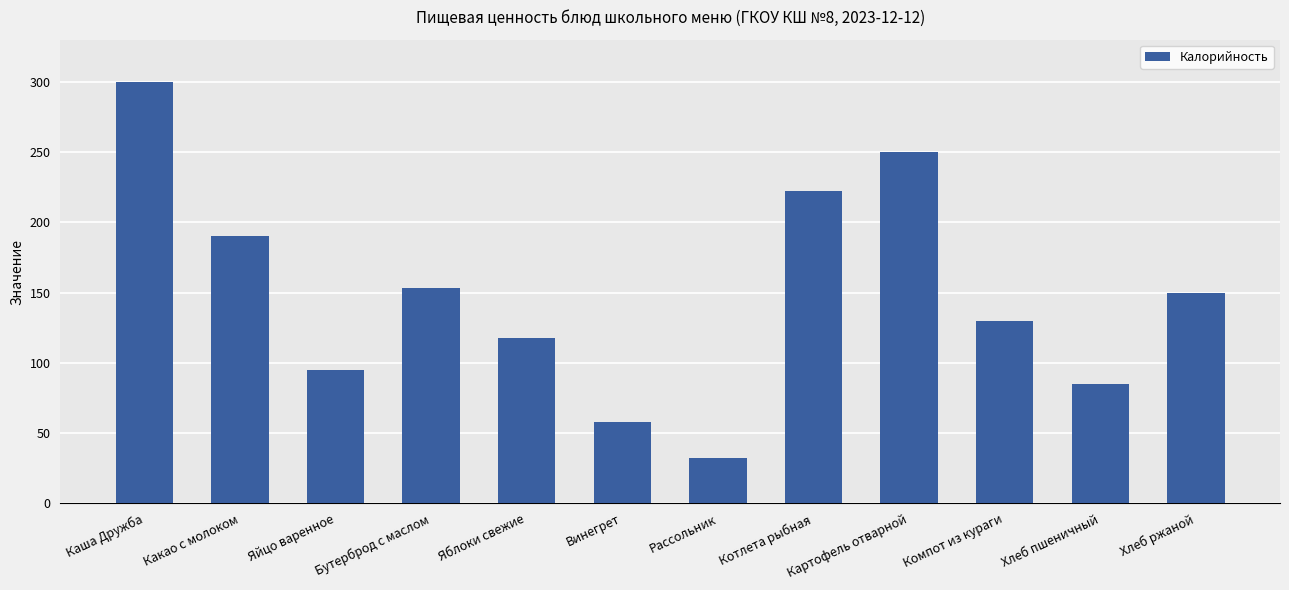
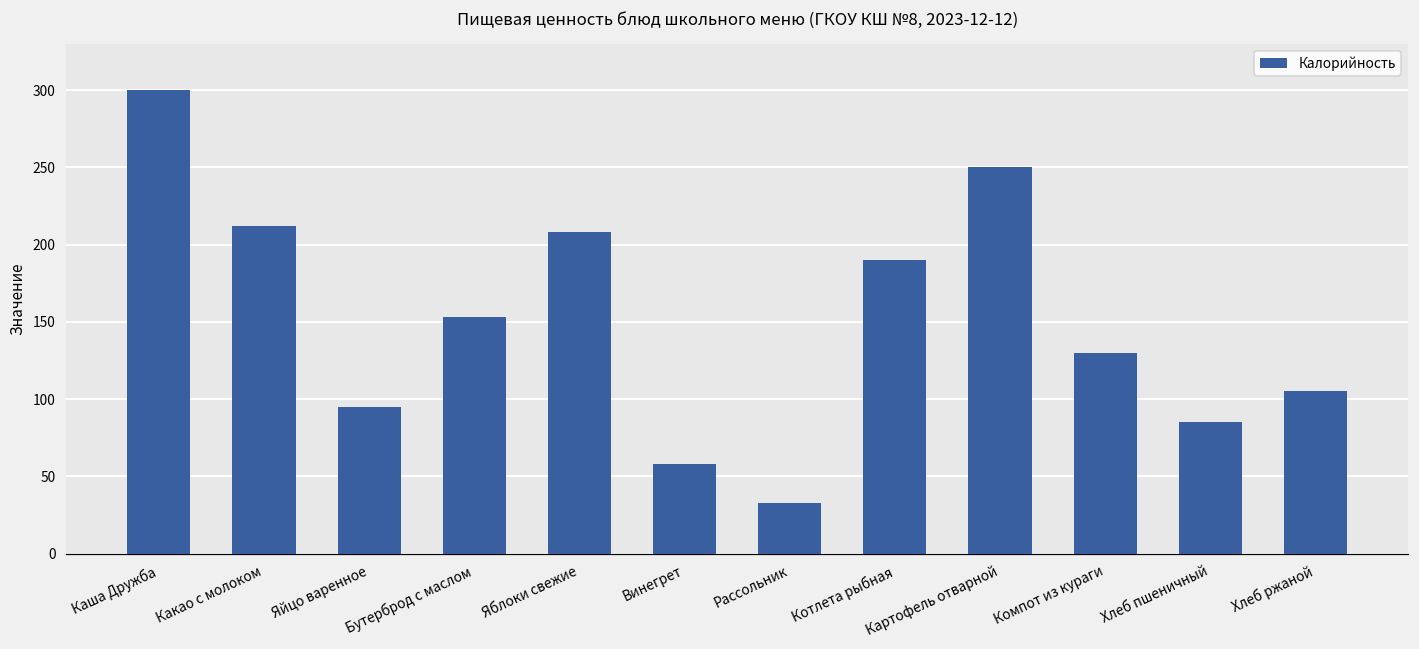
Какао с молоком: 190 -> 212
Яблоки свежие: 118 -> 208
Котлета рыбная: 222 -> 190
Хлеб ржаной: 150 -> 105
